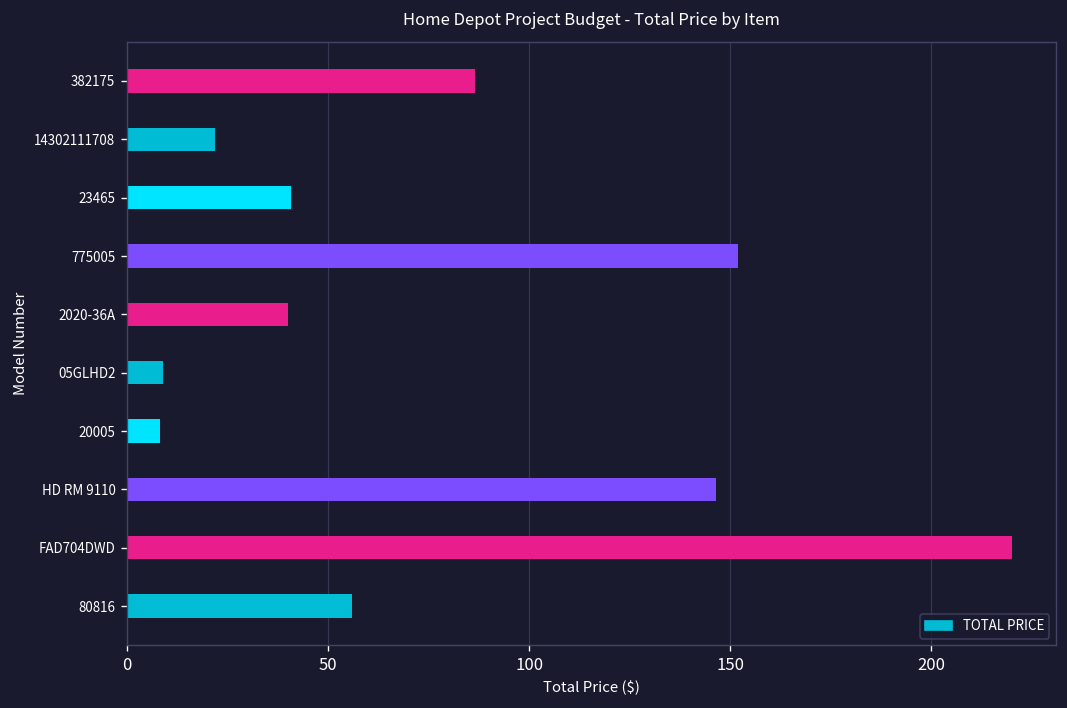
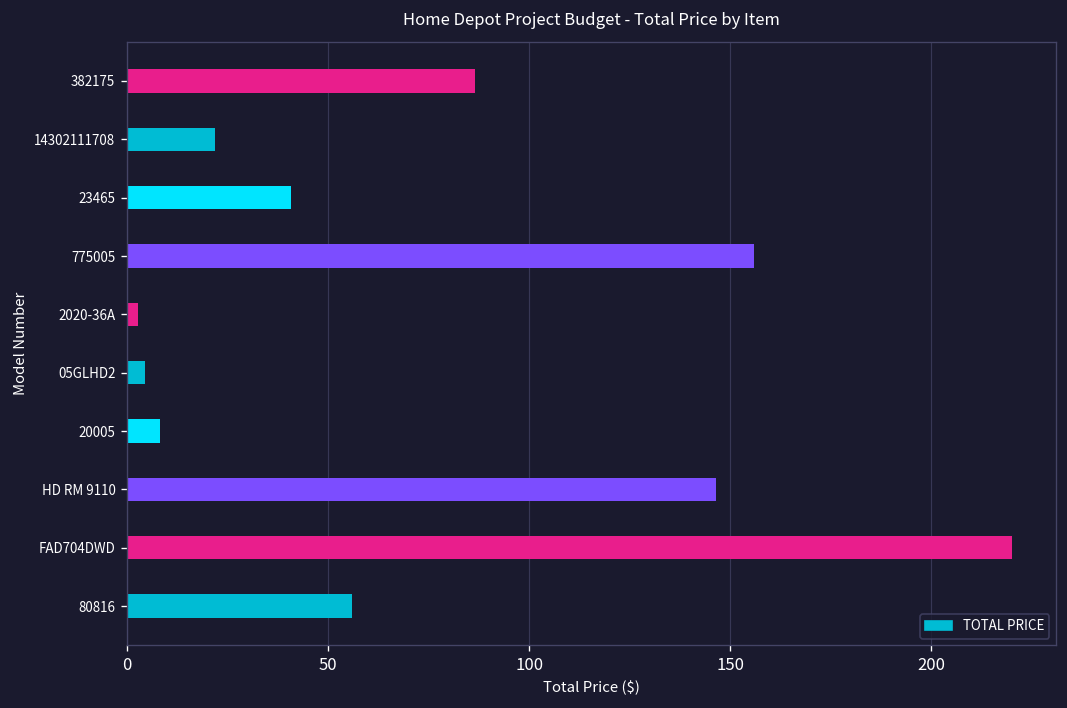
775005: 152 -> 156
2020-36A: 40 -> 3
05GLHD2: 9 -> 4
